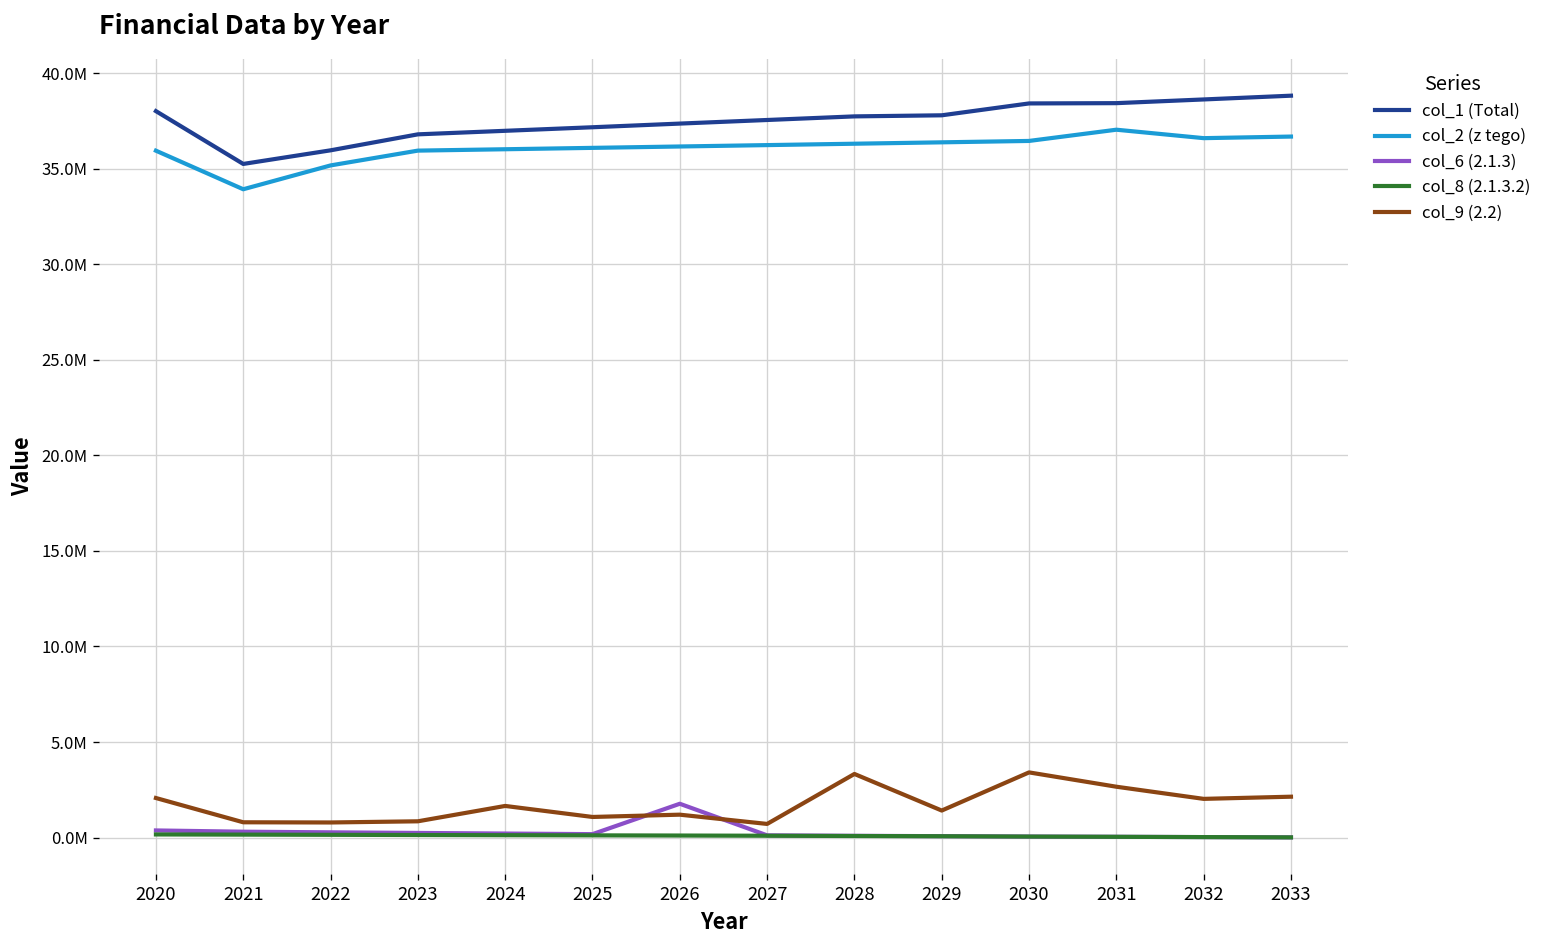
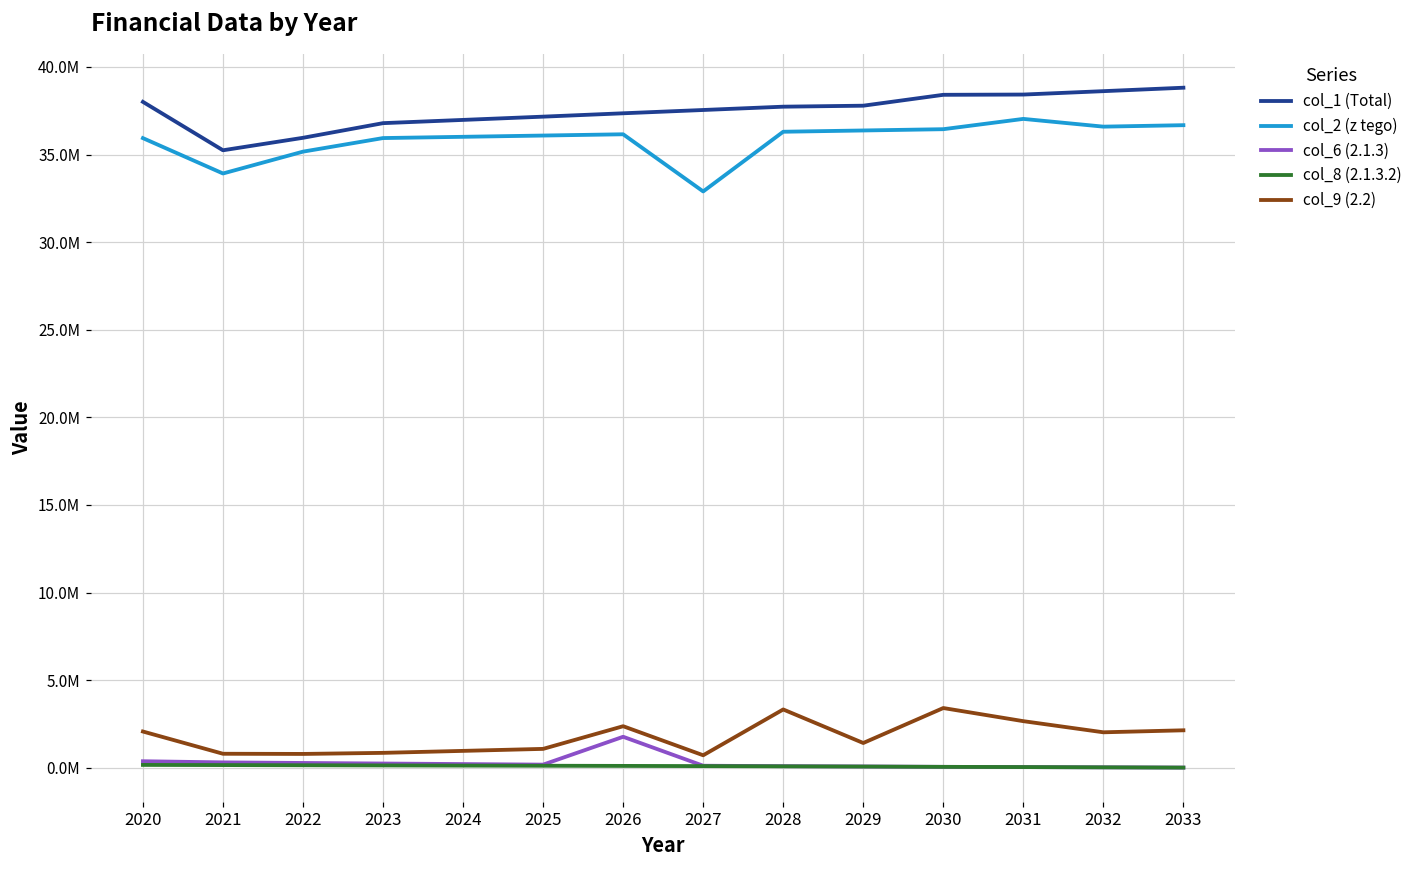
col_9 (2.2), 2024: 1700000 -> 1000000
col_9 (2.2), 2026: 1200000 -> 2400000
col_2 (z tego), 2027: 36200000 -> 32900000
